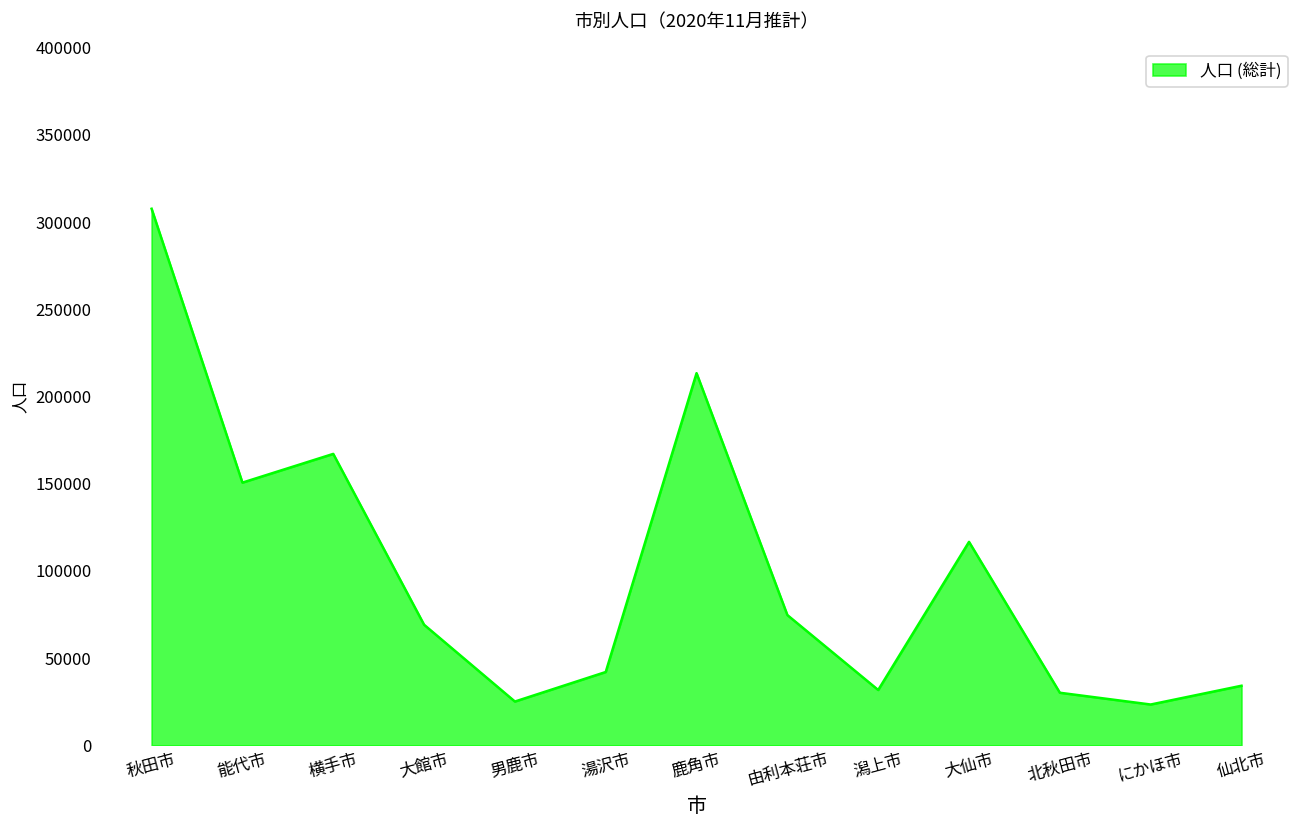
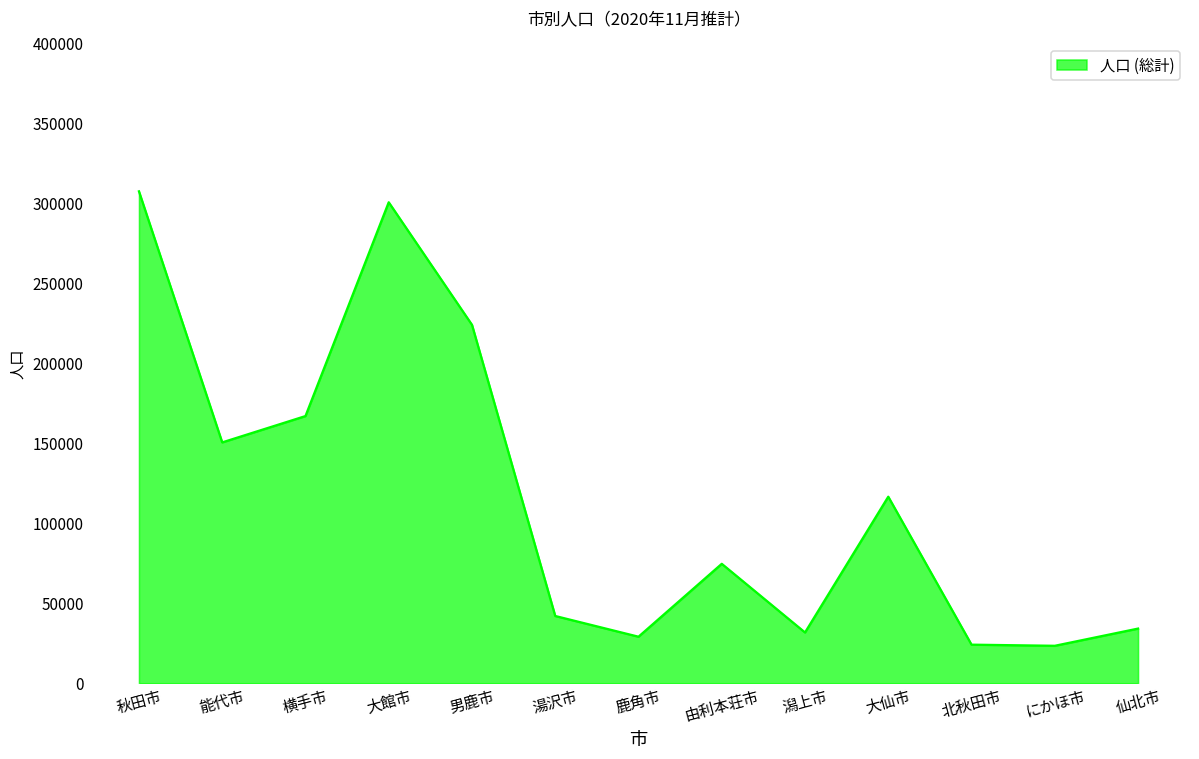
大館市: 69000 -> 301000
男鹿市: 25000 -> 224000
鹿角市: 213000 -> 29000
北秋田市: 30000 -> 24000
